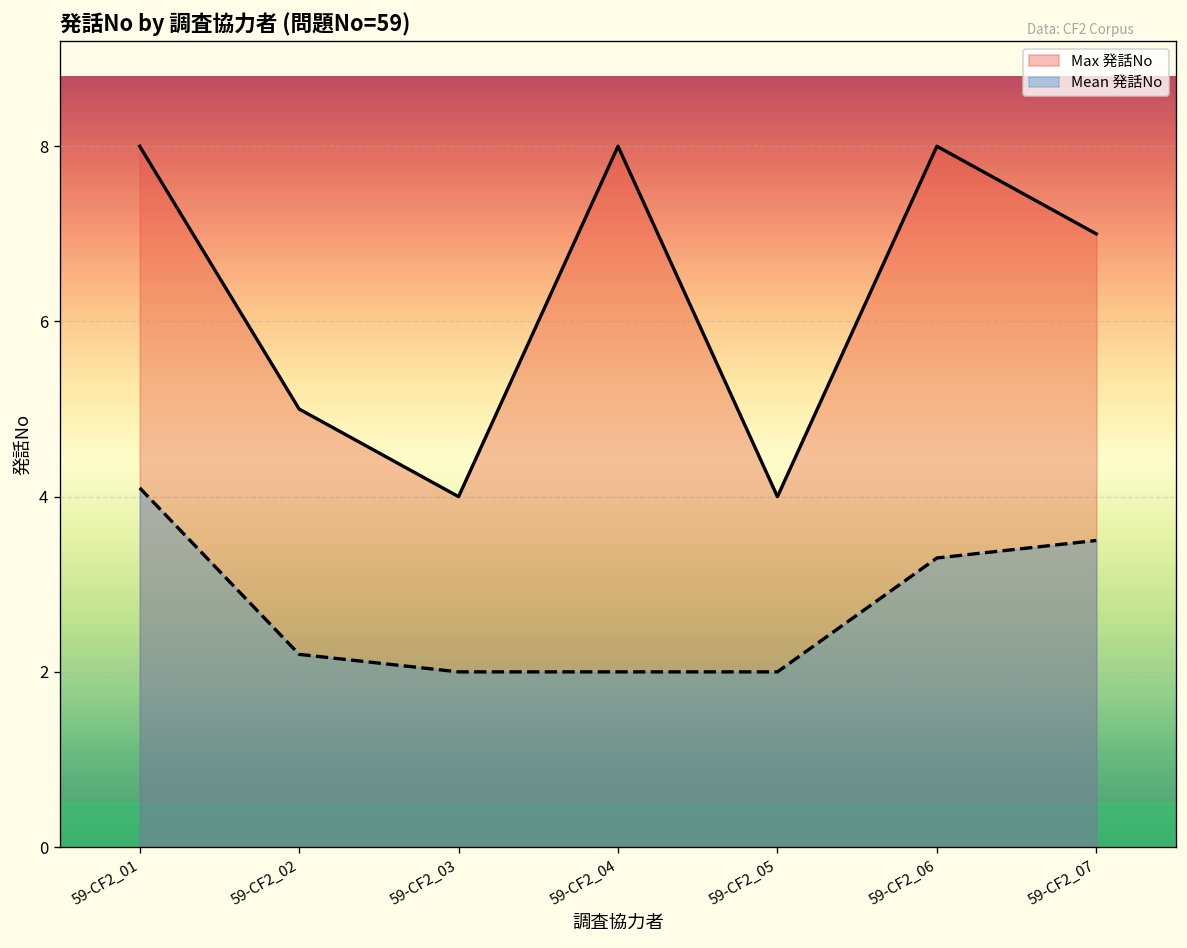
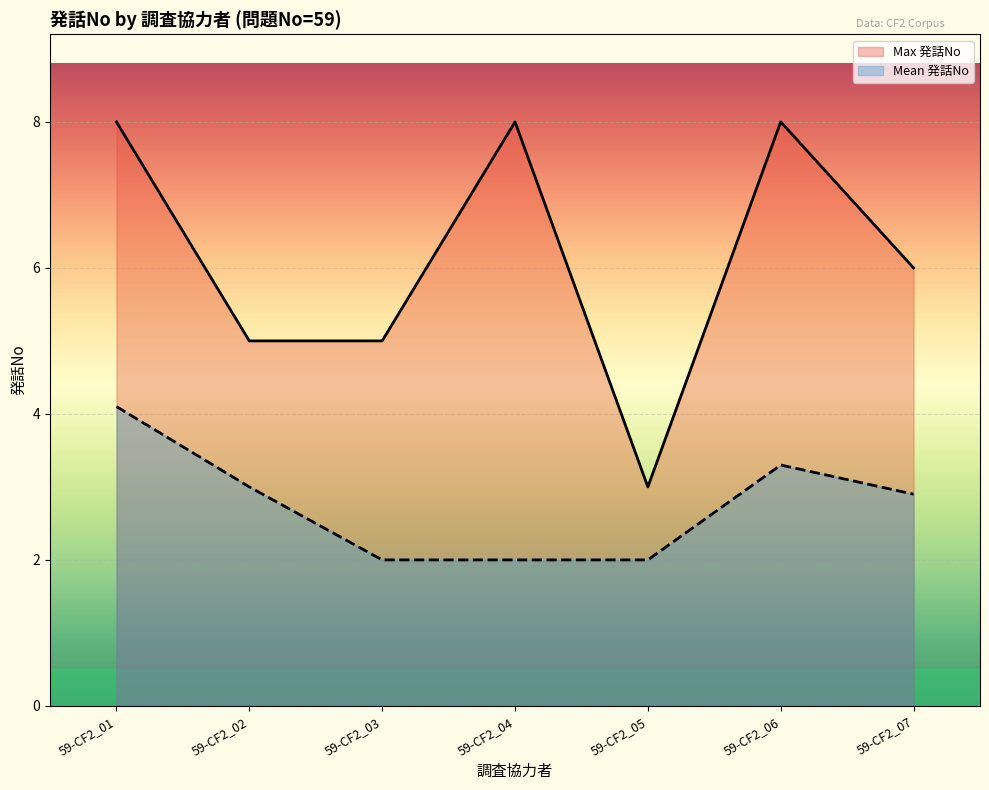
Mean 発話No, 59-CF2_02: 2.2 -> 3.0
Max 発話No, 59-CF2_03: 4 -> 5
Max 発話No, 59-CF2_05: 4 -> 3
Max 発話No, 59-CF2_07: 7 -> 6
Mean 発話No, 59-CF2_07: 3.5 -> 2.9
